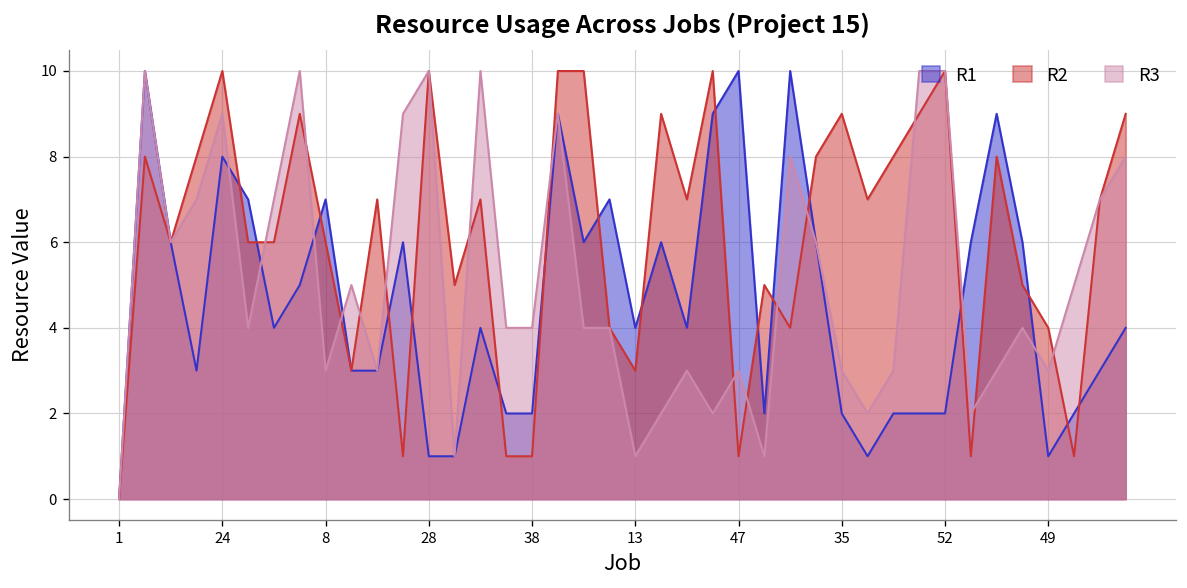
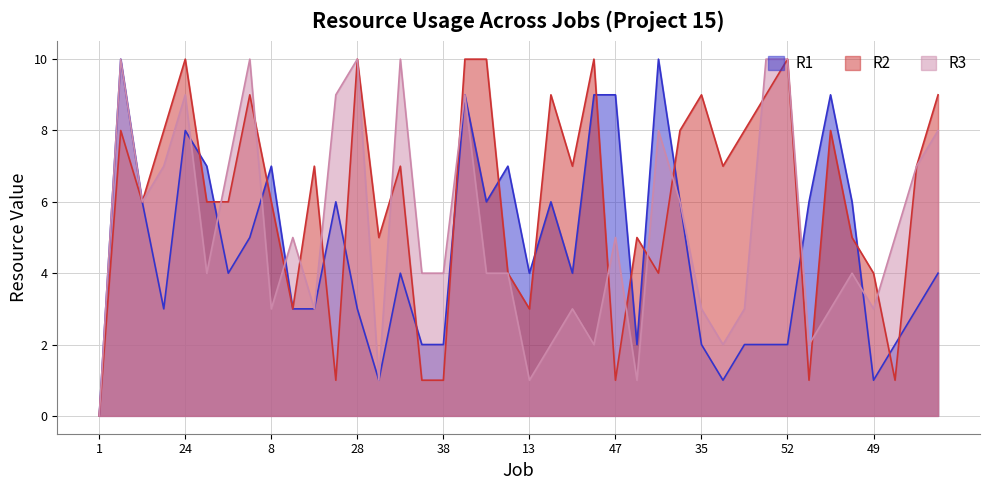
R1, 28: 1 -> 3
R1, 47: 10 -> 9
R3, 47: 3 -> 5
